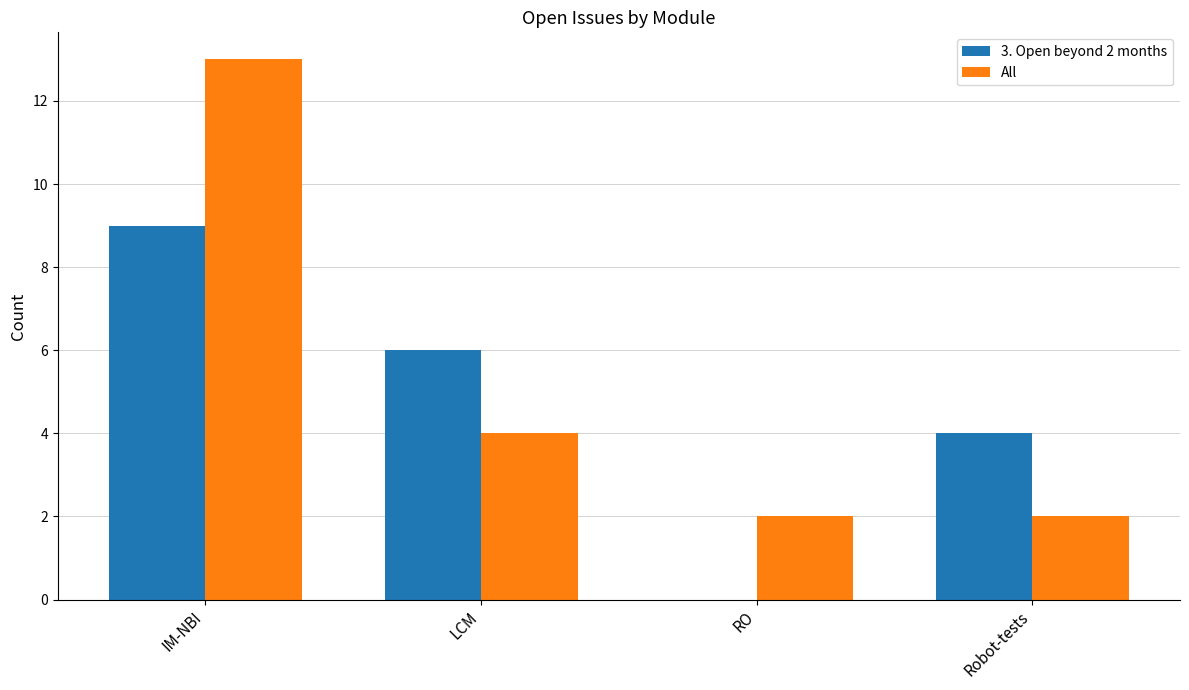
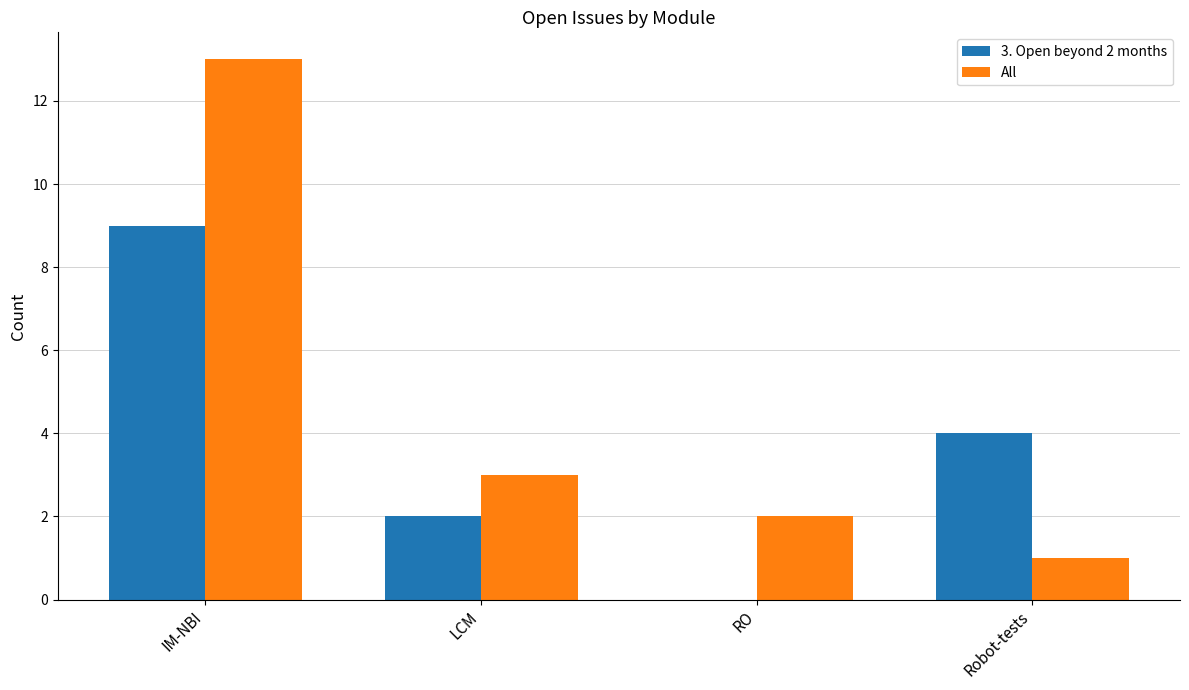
3. Open beyond 2 months, LCM: 6 -> 2
All, LCM: 4 -> 3
All, Robot-tests: 2 -> 1
